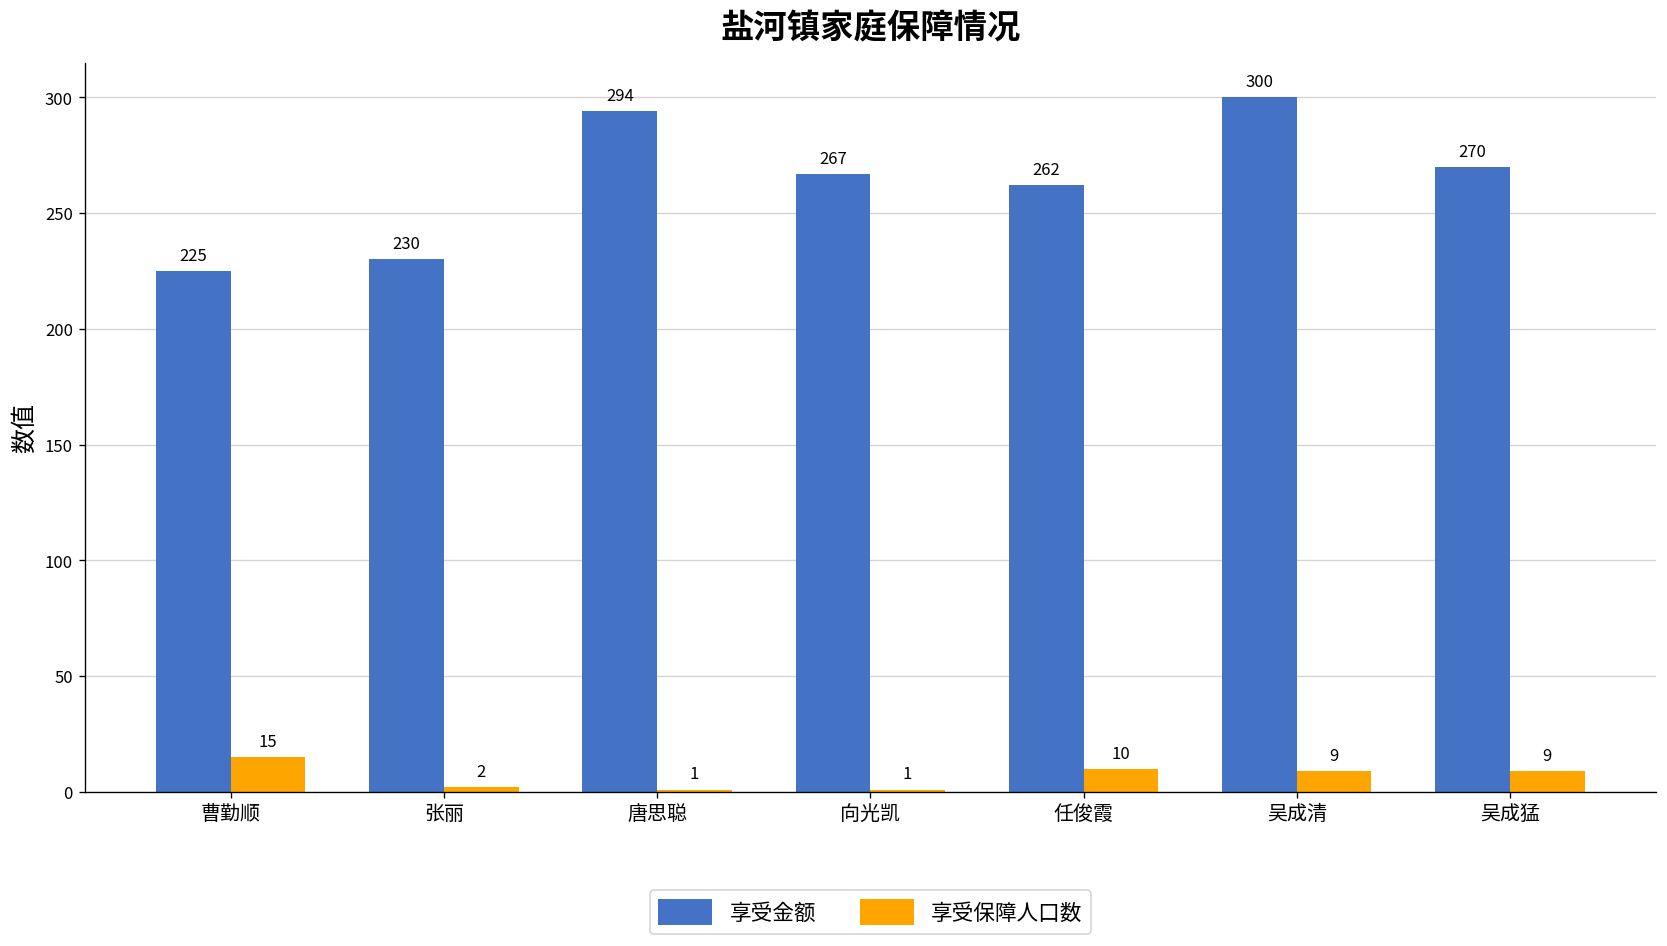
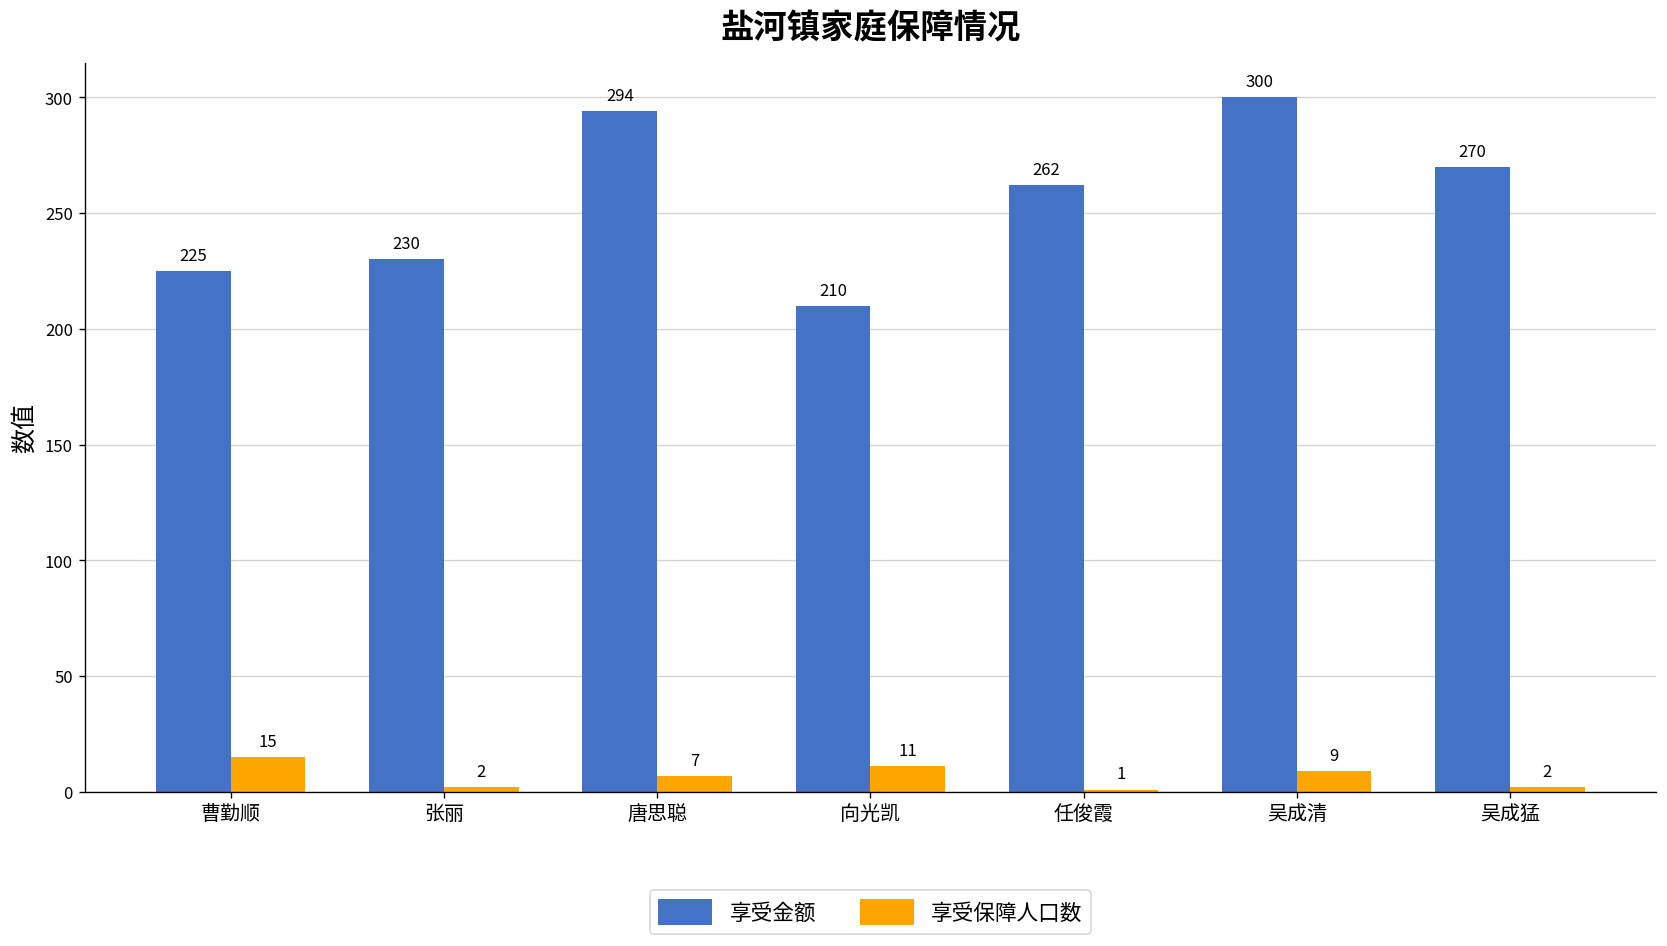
享受保障人口数, 唐思聪: 1 -> 7
享受金额, 向光凯: 267 -> 210
享受保障人口数, 向光凯: 1 -> 11
享受保障人口数, 任俊霞: 10 -> 1
享受保障人口数, 吴成猛: 9 -> 2
